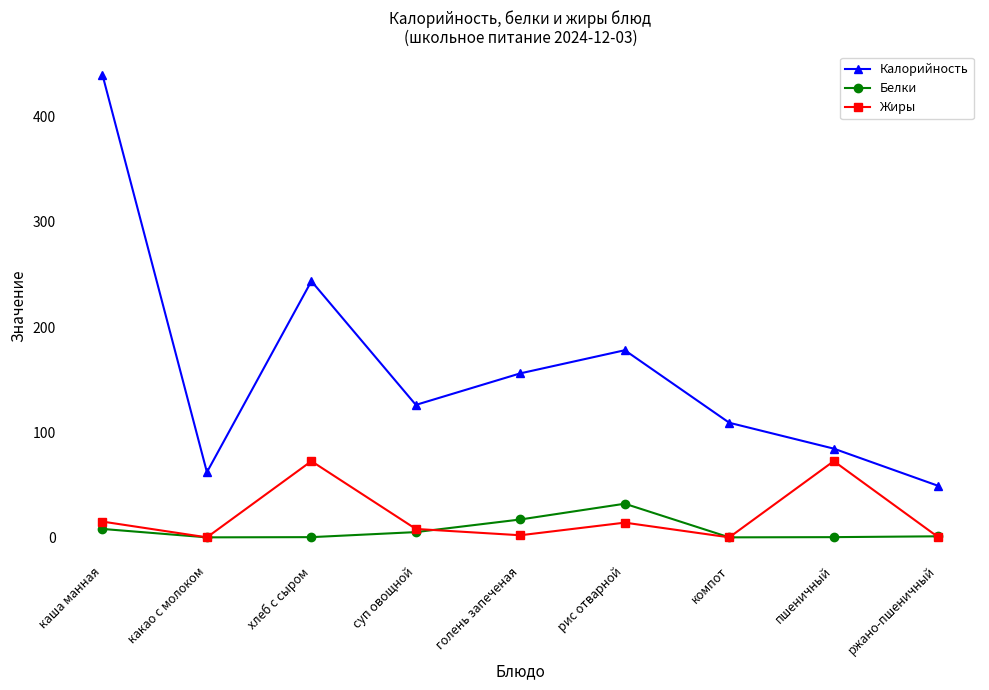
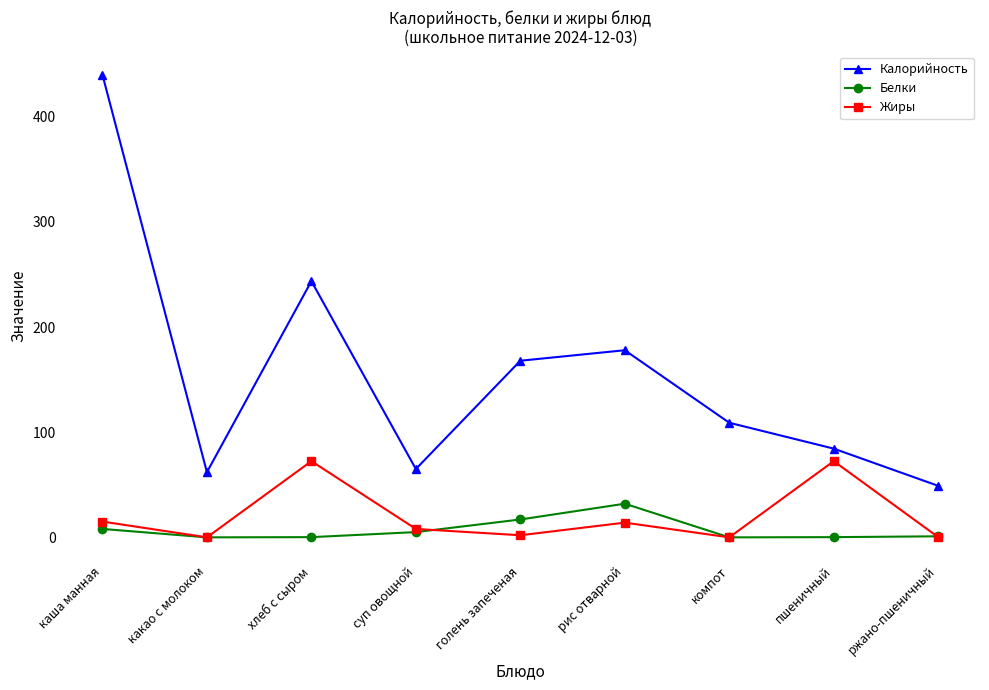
Калорийность, суп овощной: 126 -> 65
Калорийность, голень запеченая: 156 -> 168
